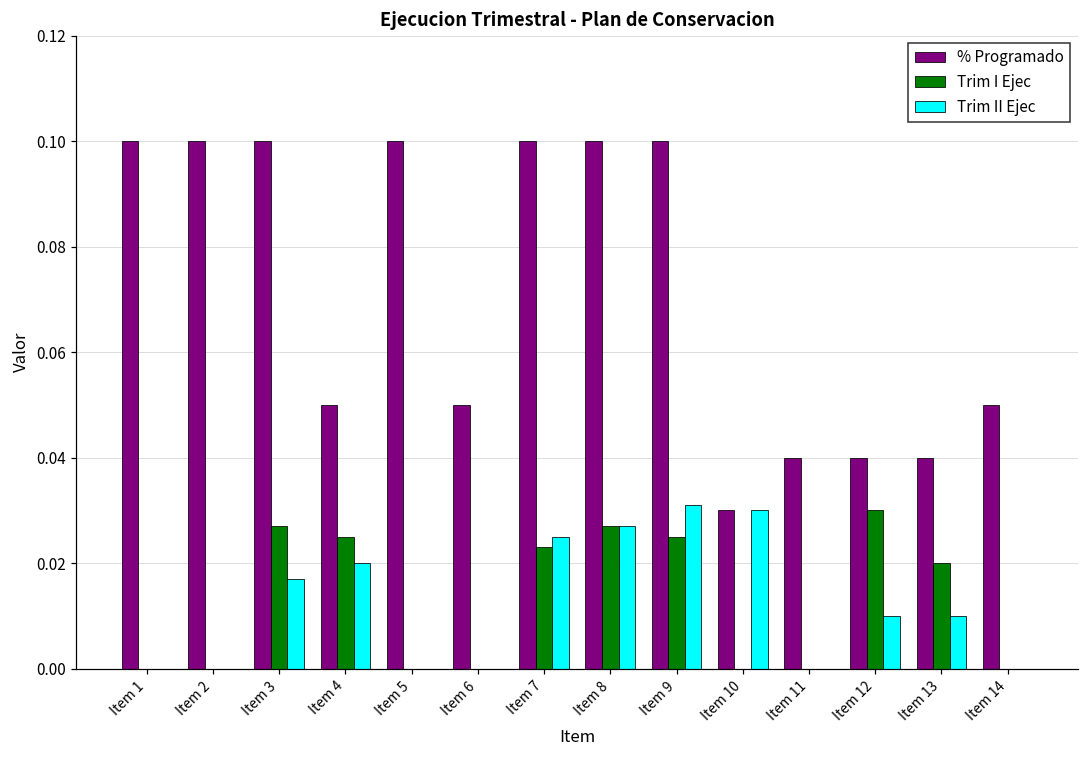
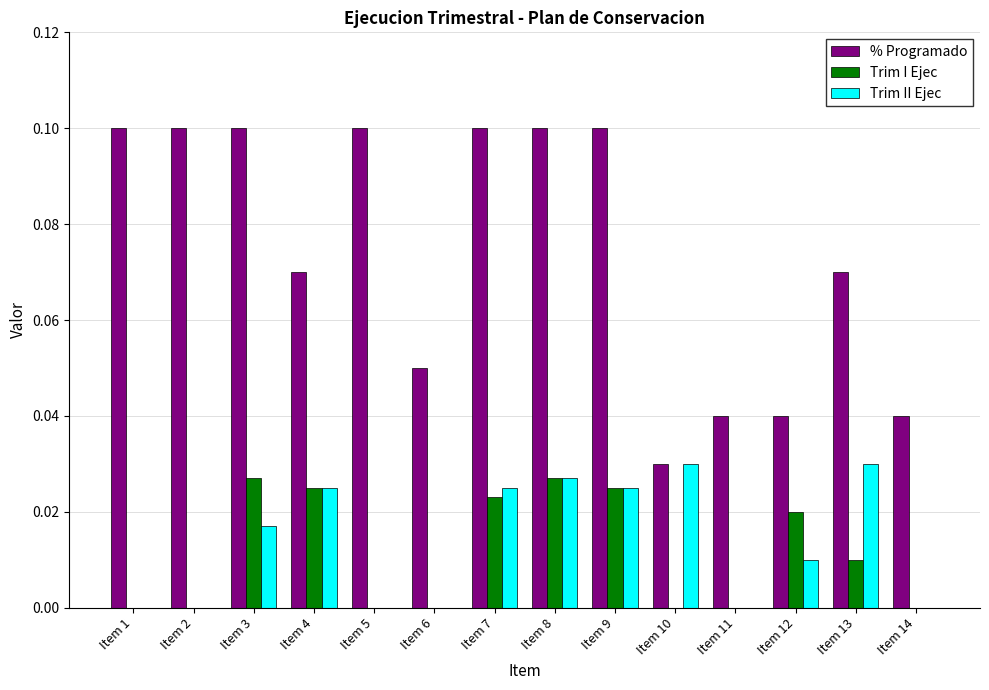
% Programado, Item 4: 0.05 -> 0.07
Trim II Ejec, Item 4: 0.020 -> 0.025
Trim II Ejec, Item 9: 0.031 -> 0.025
Trim I Ejec, Item 12: 0.03 -> 0.02
% Programado, Item 13: 0.04 -> 0.07
Trim I Ejec, Item 13: 0.02 -> 0.01
Trim II Ejec, Item 13: 0.01 -> 0.03
% Programado, Item 14: 0.05 -> 0.04
